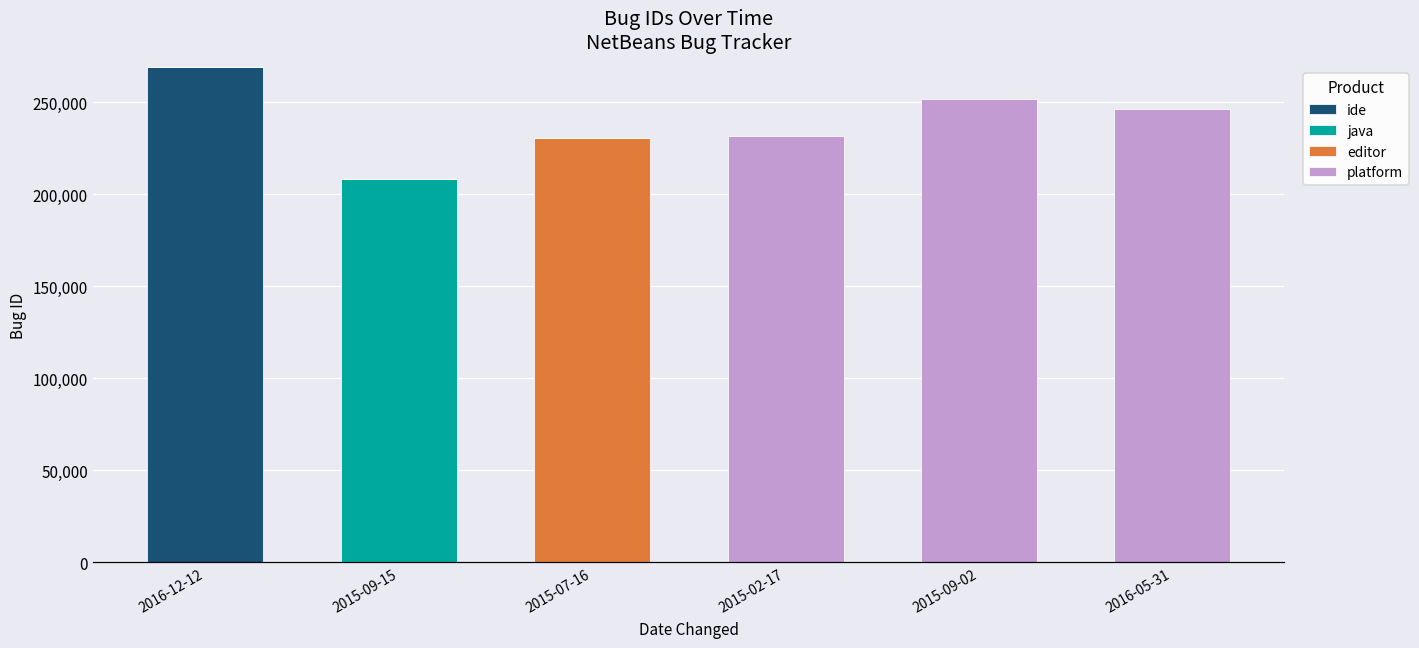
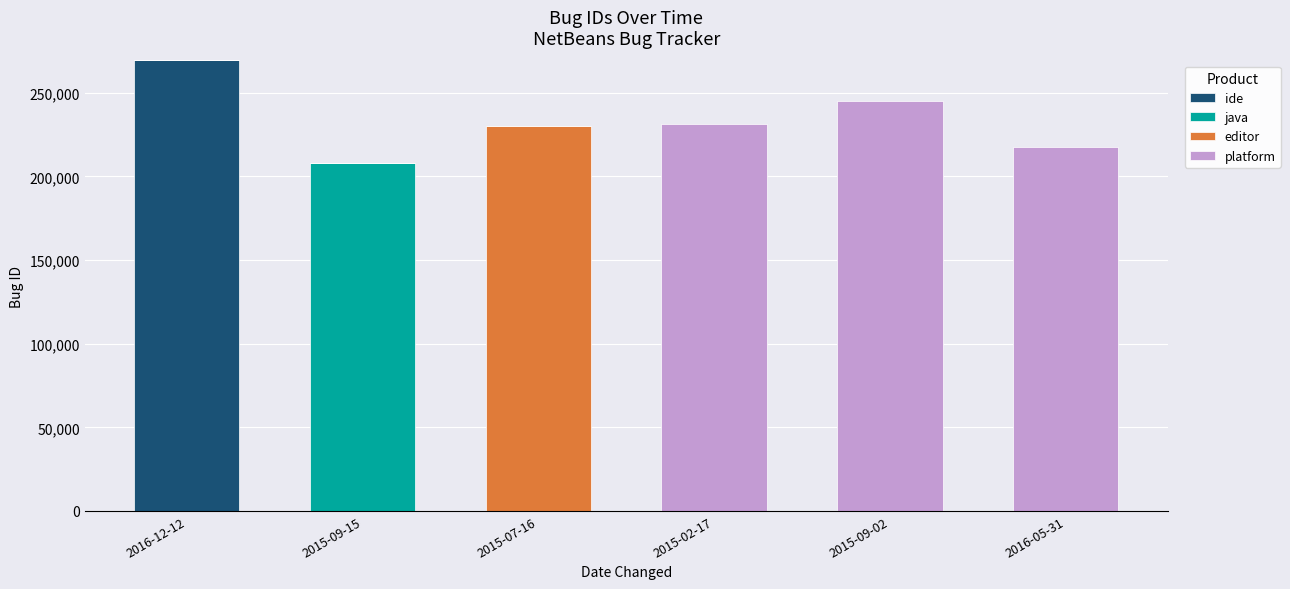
platform, 2015-09-02: 252,000 -> 245,000
platform, 2016-05-31: 247,000 -> 218,000
